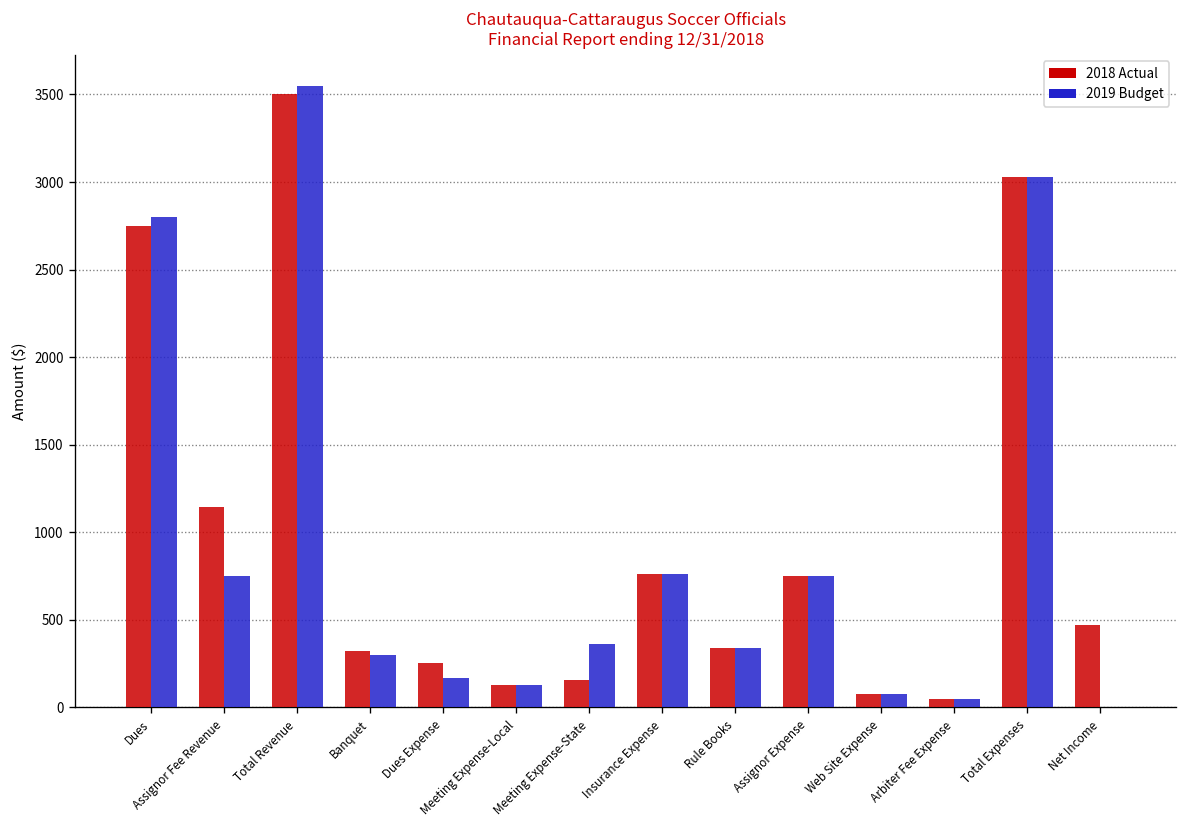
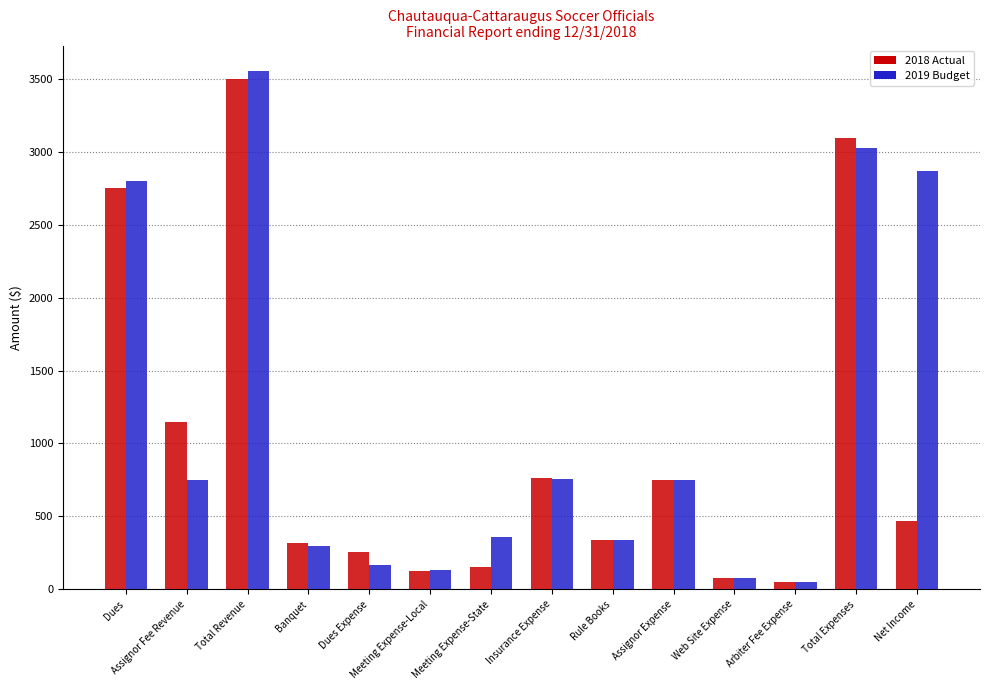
2018 Actual, Total Expenses: 3030 -> 3100
2019 Budget, Net Income: 0 -> 2870
